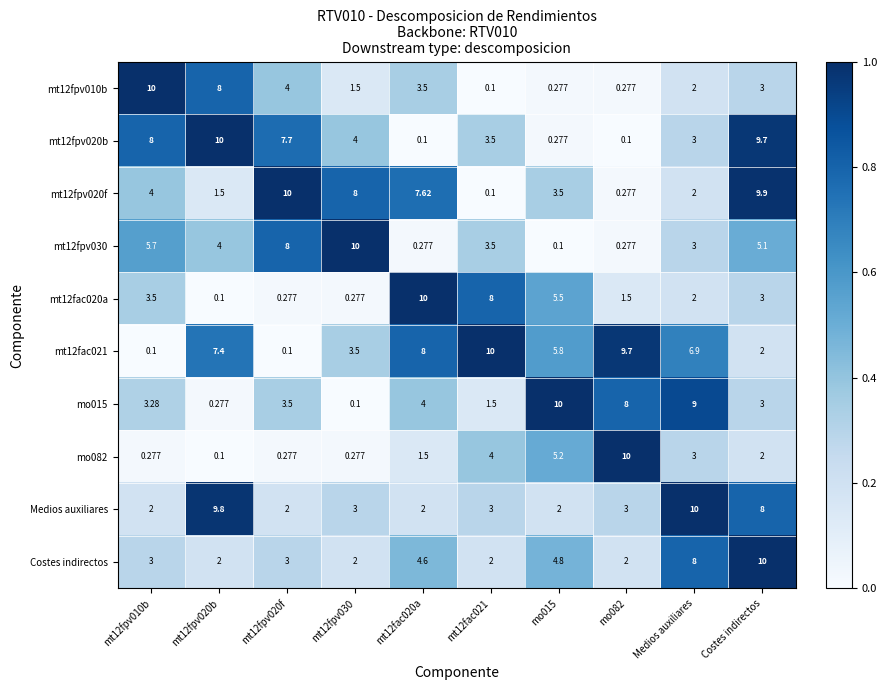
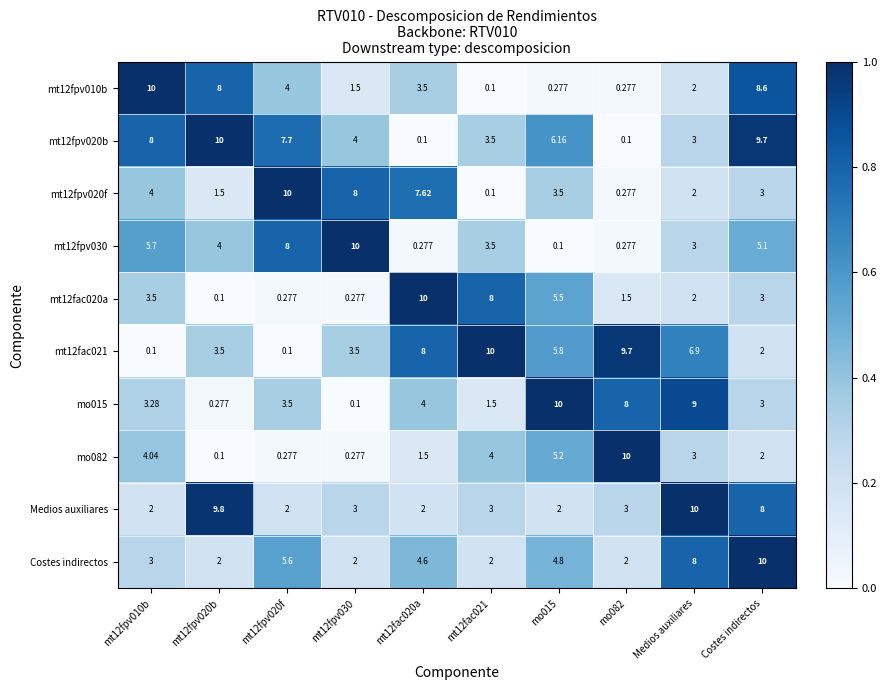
mt12fpv010b, Costes indirectos: 3 -> 8.6
mt12fpv020b, mo015: 0.277 -> 6.16
mt12fpv020f, Costes indirectos: 9.9 -> 3
mt12fac021, mt12fpv020b: 7.4 -> 3.5
mo082, mt12fpv010b: 0.277 -> 4.04
Costes indirectos, mt12fpv020f: 3 -> 5.6
